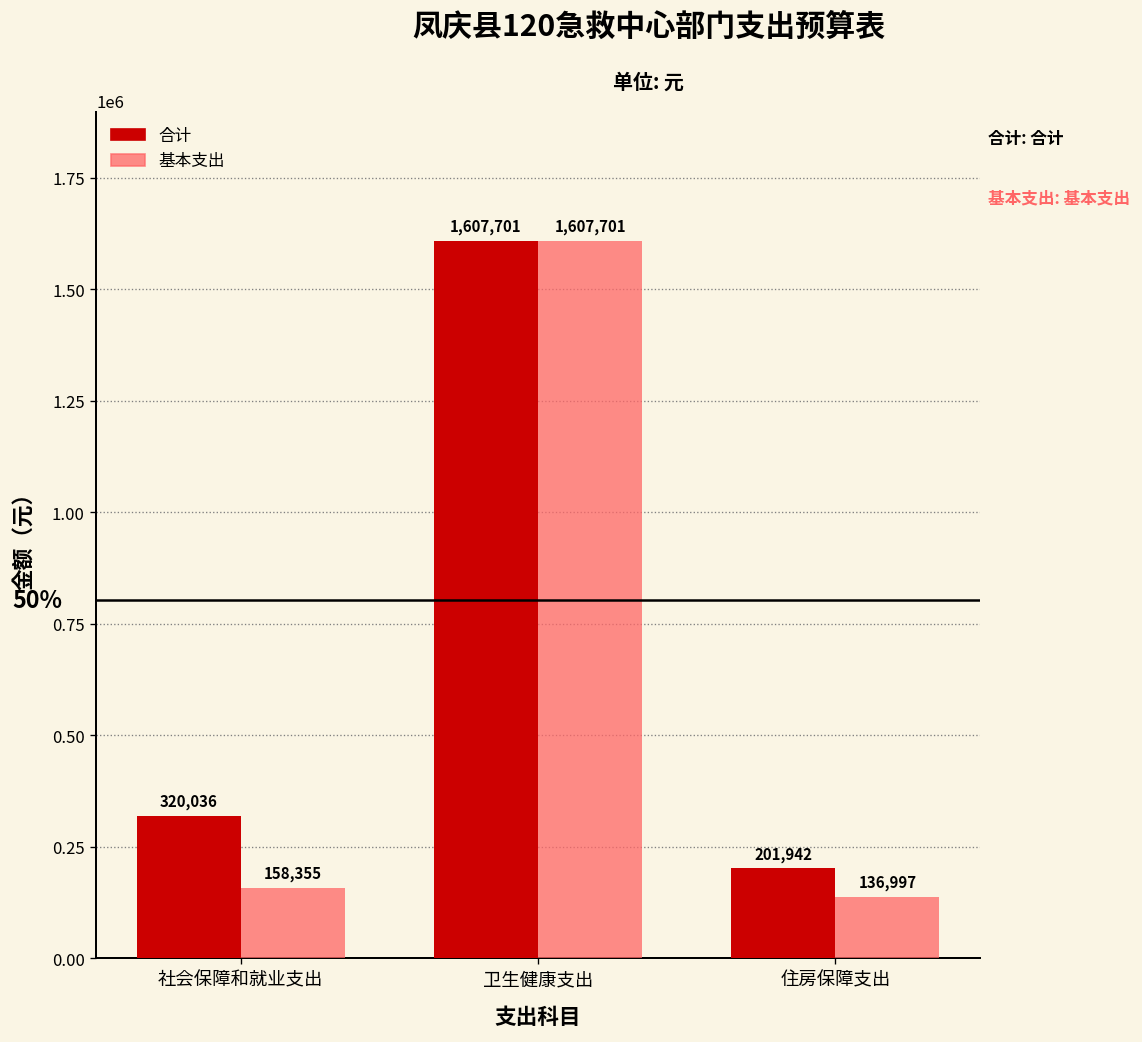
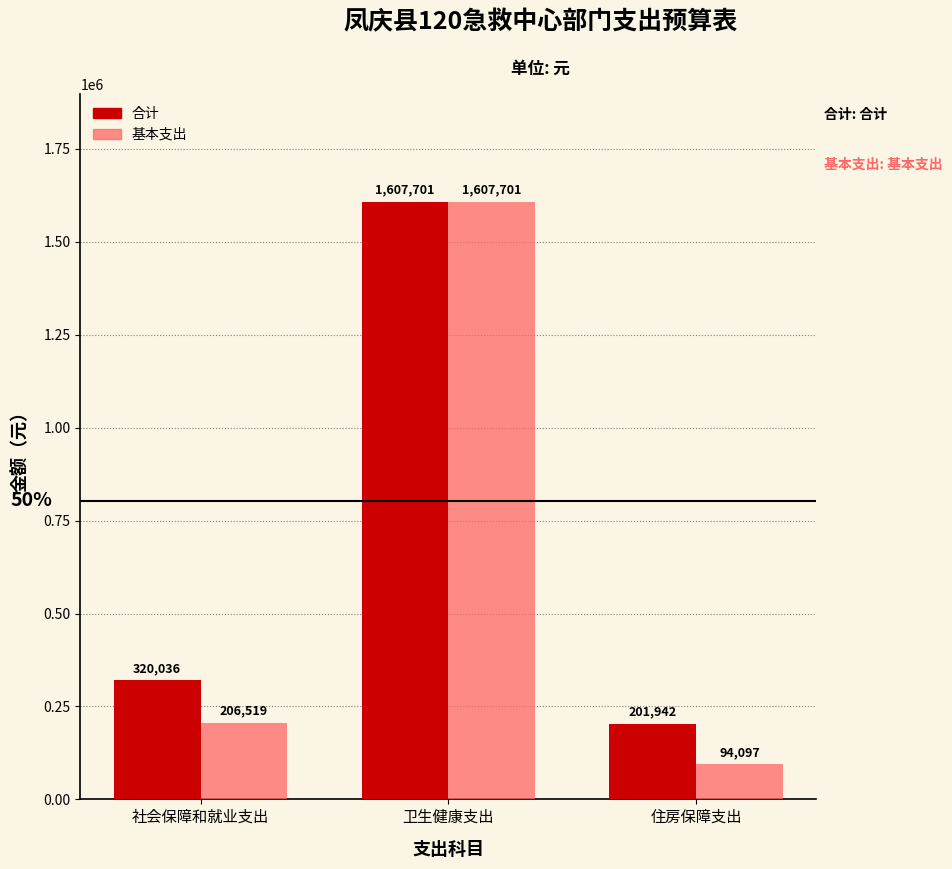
基本支出, 社会保障和就业支出: 158,355 -> 206,519
基本支出, 住房保障支出: 136,997 -> 94,097
